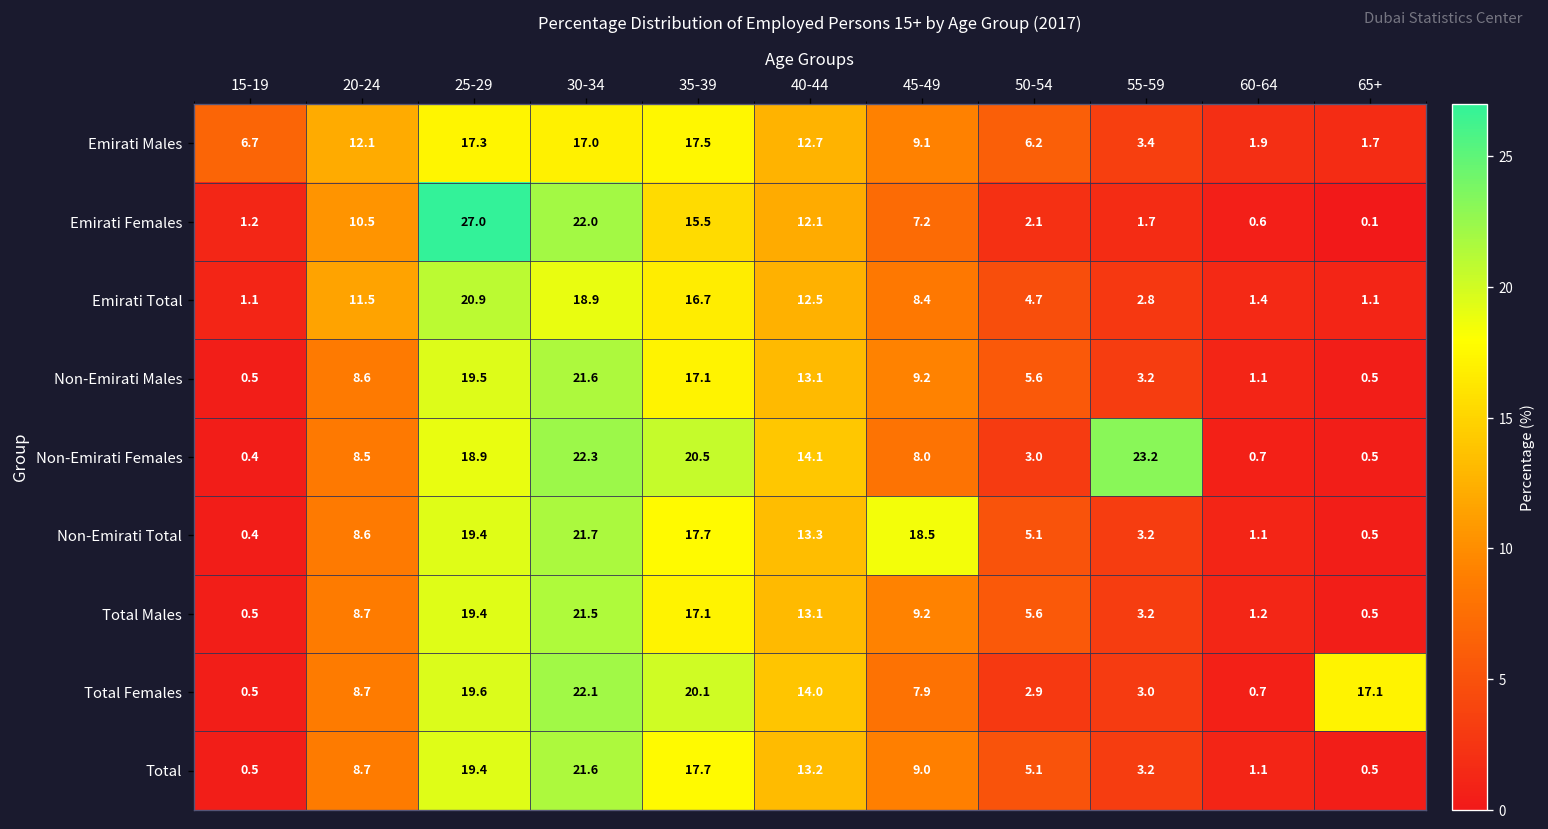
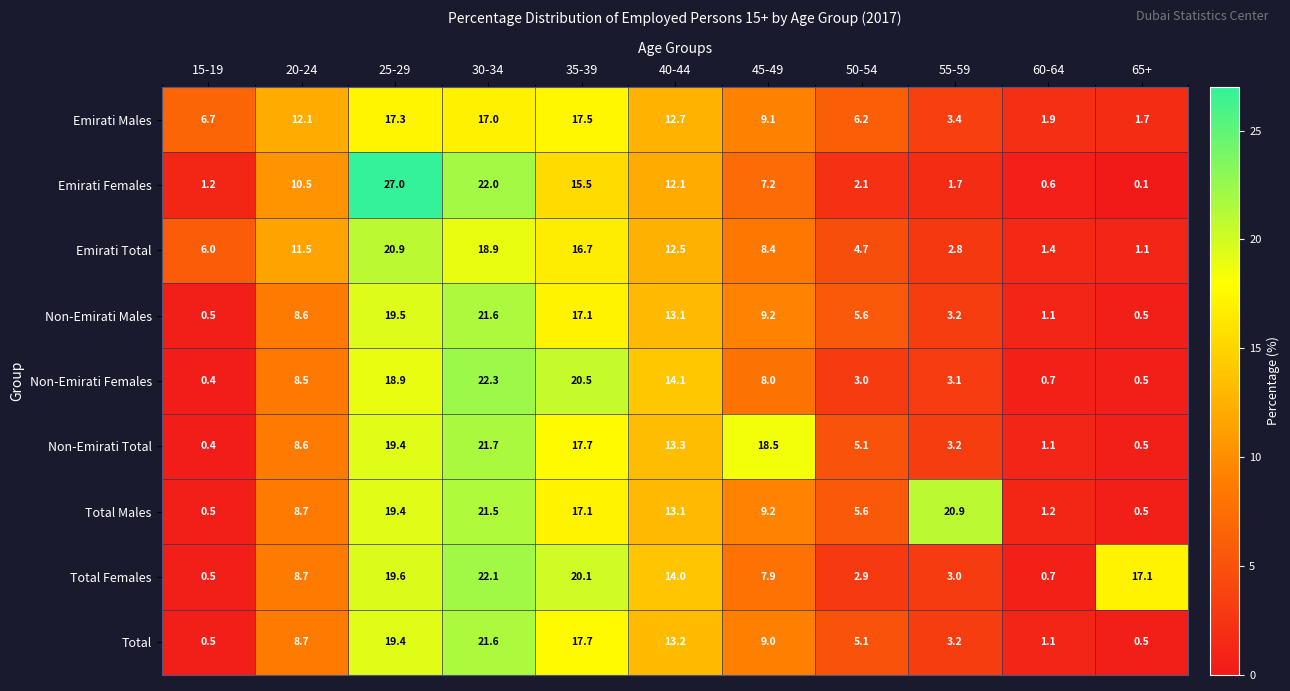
Emirati Total, 15-19: 1.1 -> 6.0
Non-Emirati Females, 55-59: 23.2 -> 3.1
Total Males, 55-59: 3.2 -> 20.9
